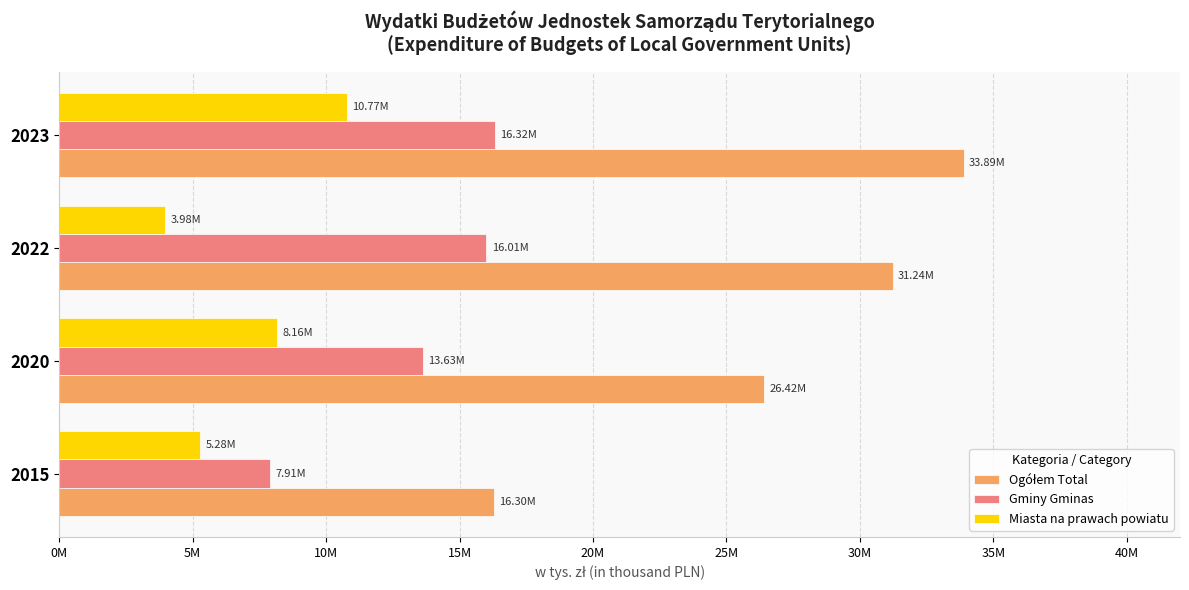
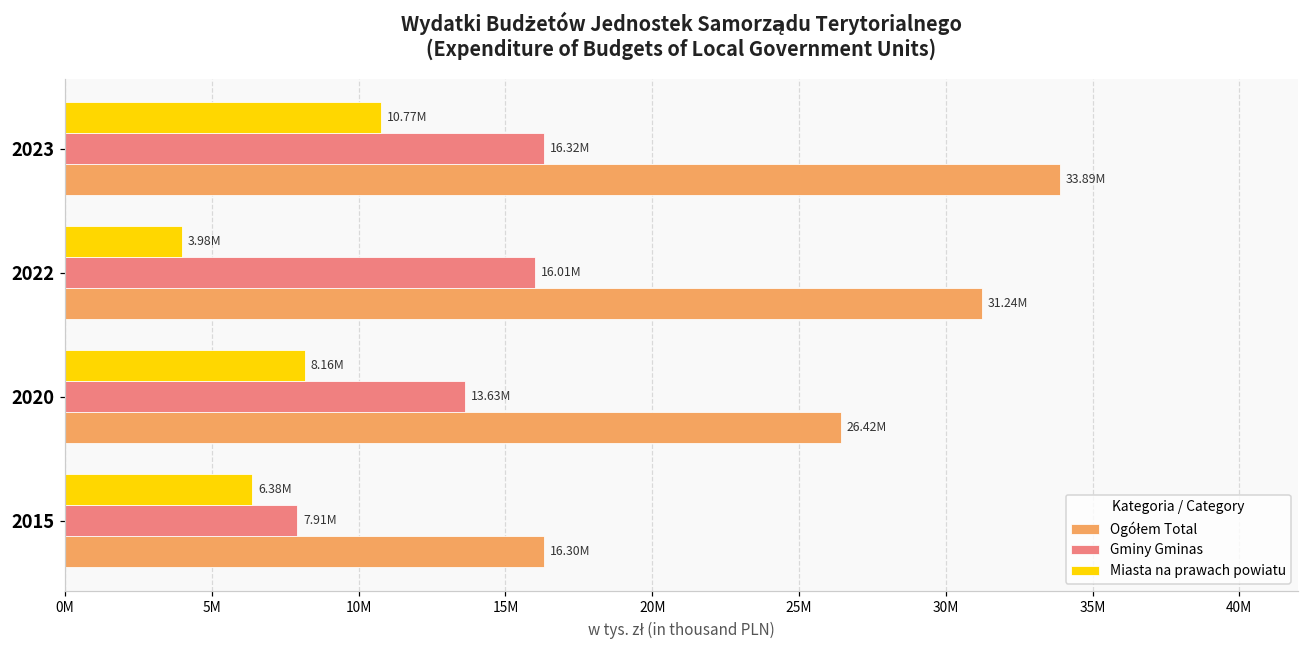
Miasta na prawach powiatu, 2015: 5.28M -> 6.38M
